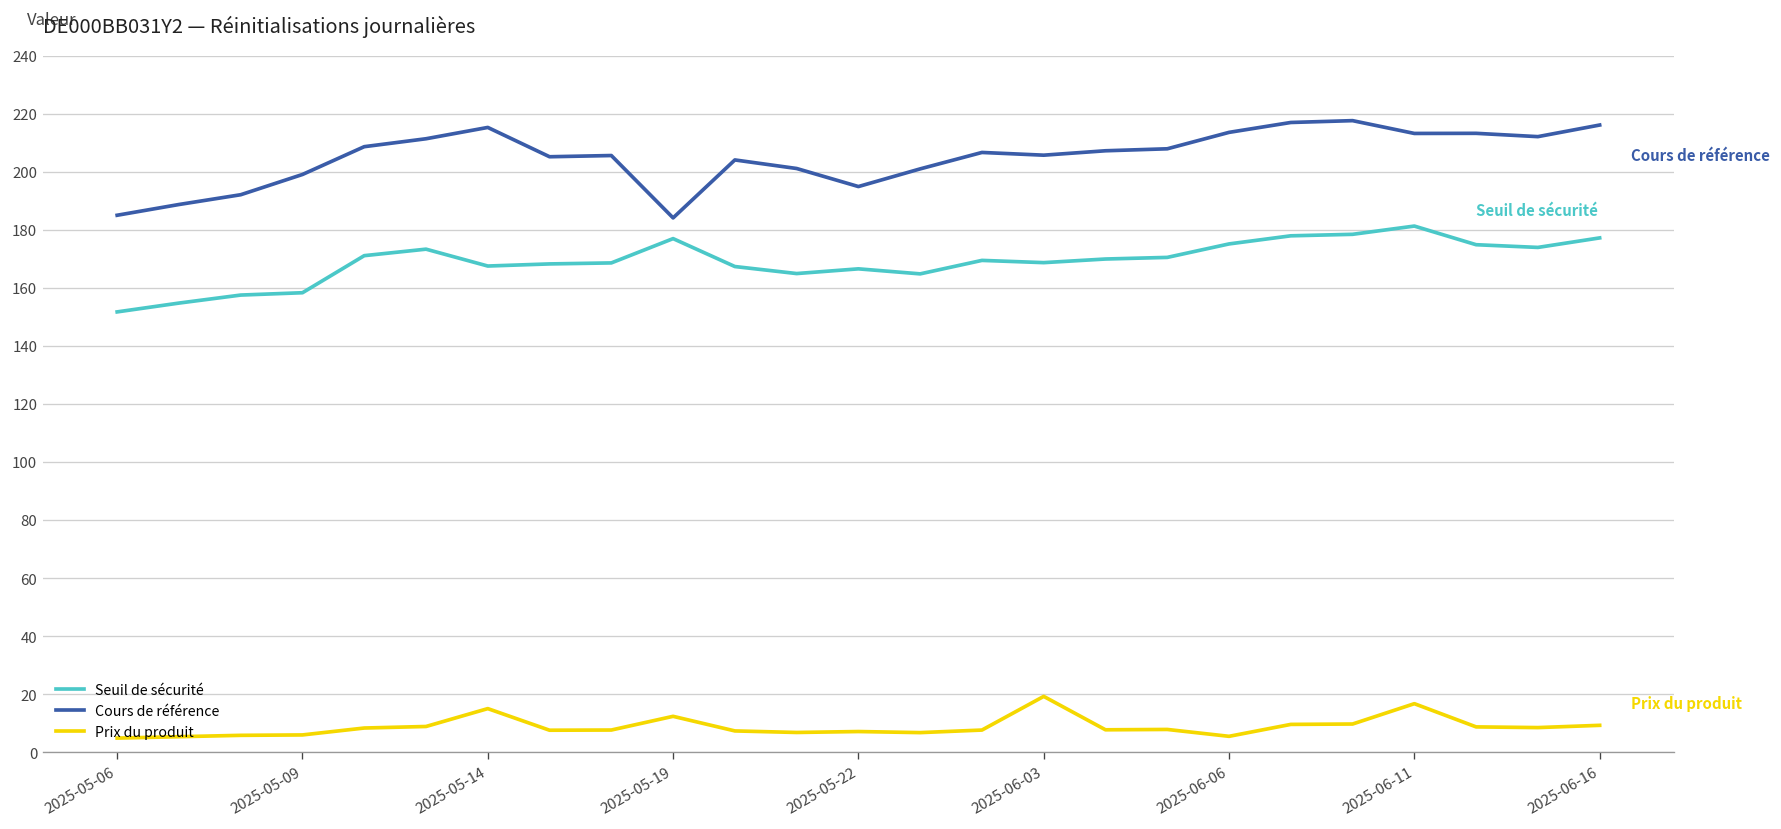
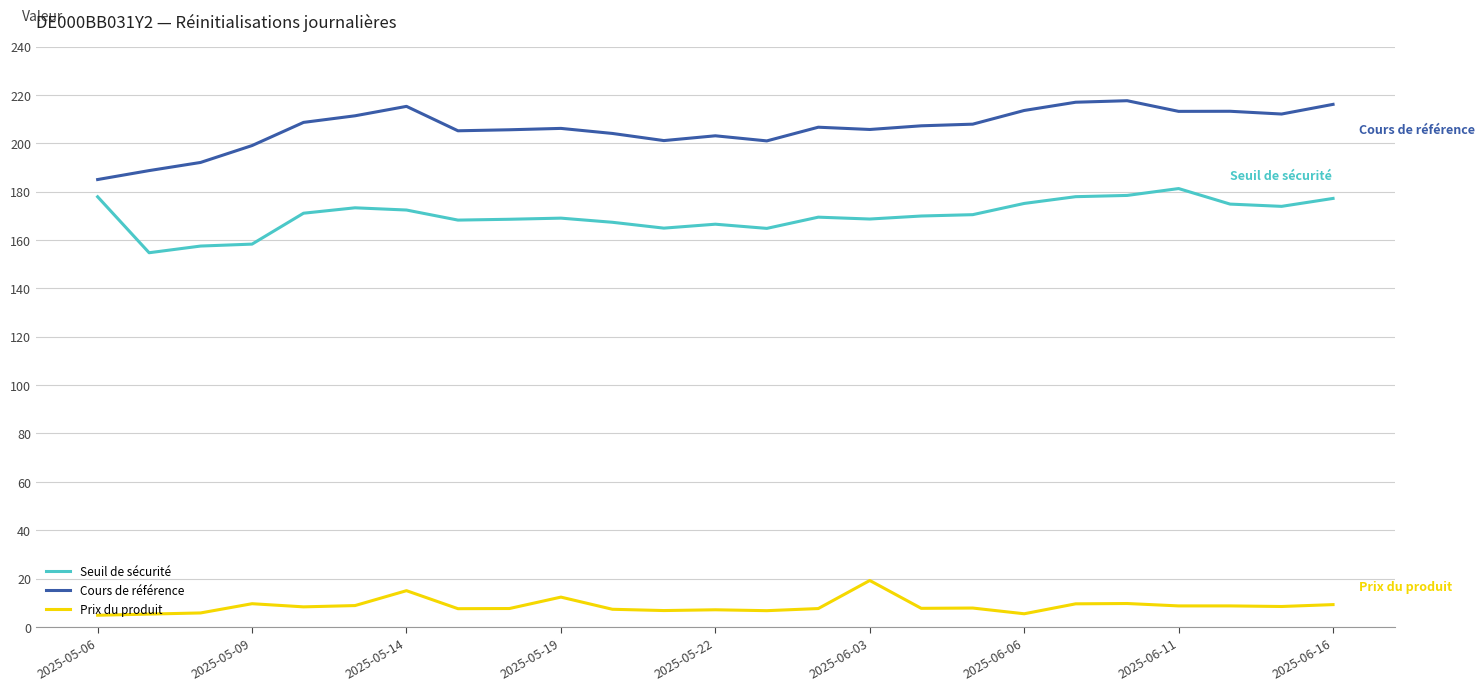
Seuil de sécurité, 2025-05-06: 152 -> 178
Prix du produit, 2025-05-09: 6 -> 10
Seuil de sécurité, 2025-05-14: 168 -> 172
Seuil de sécurité, 2025-05-19: 177 -> 169
Cours de référence, 2025-05-19: 184 -> 206
Cours de référence, 2025-05-22: 195 -> 203
Prix du produit, 2025-06-11: 17 -> 9
